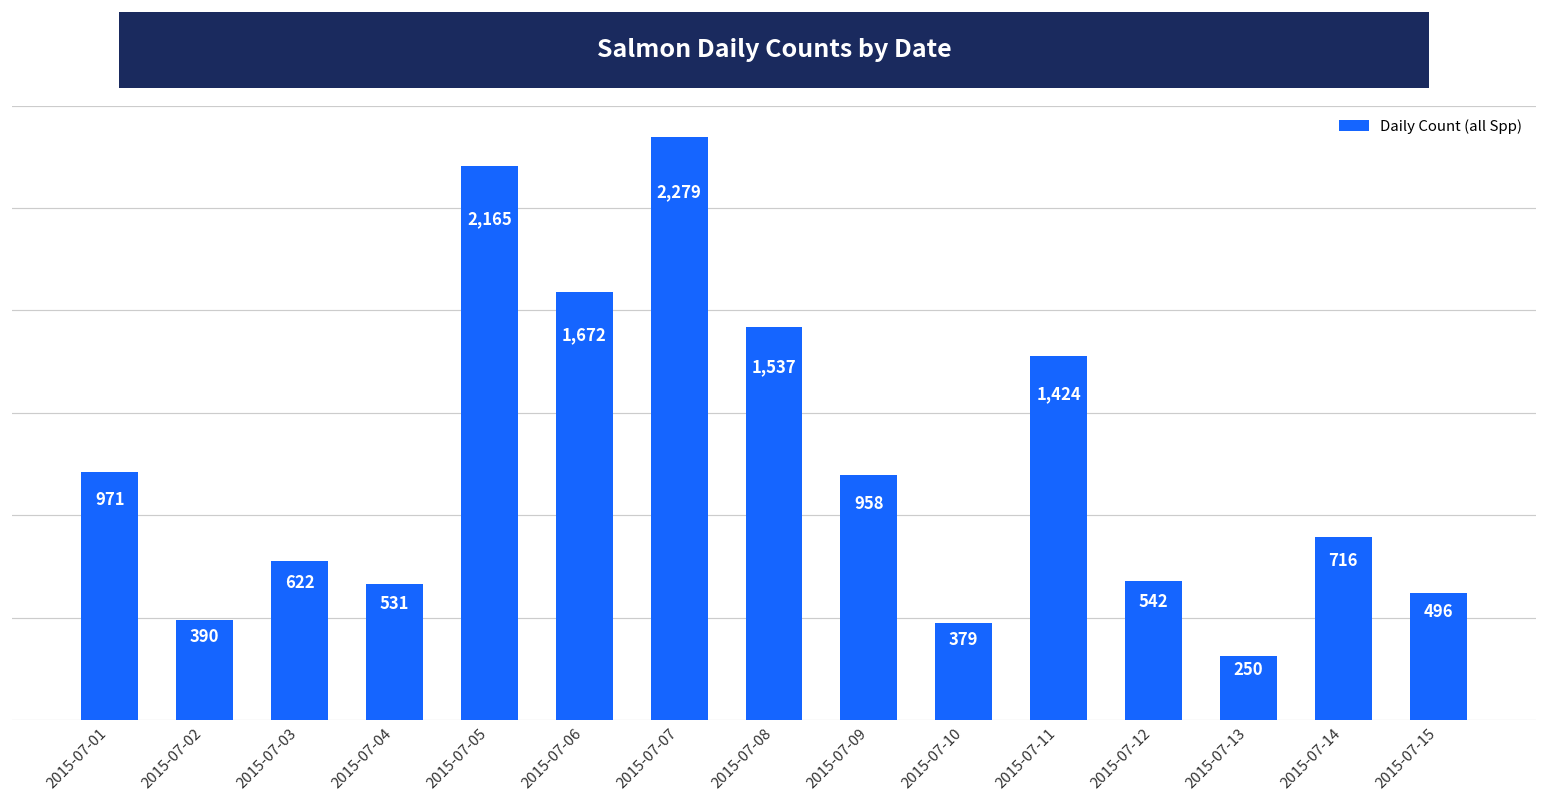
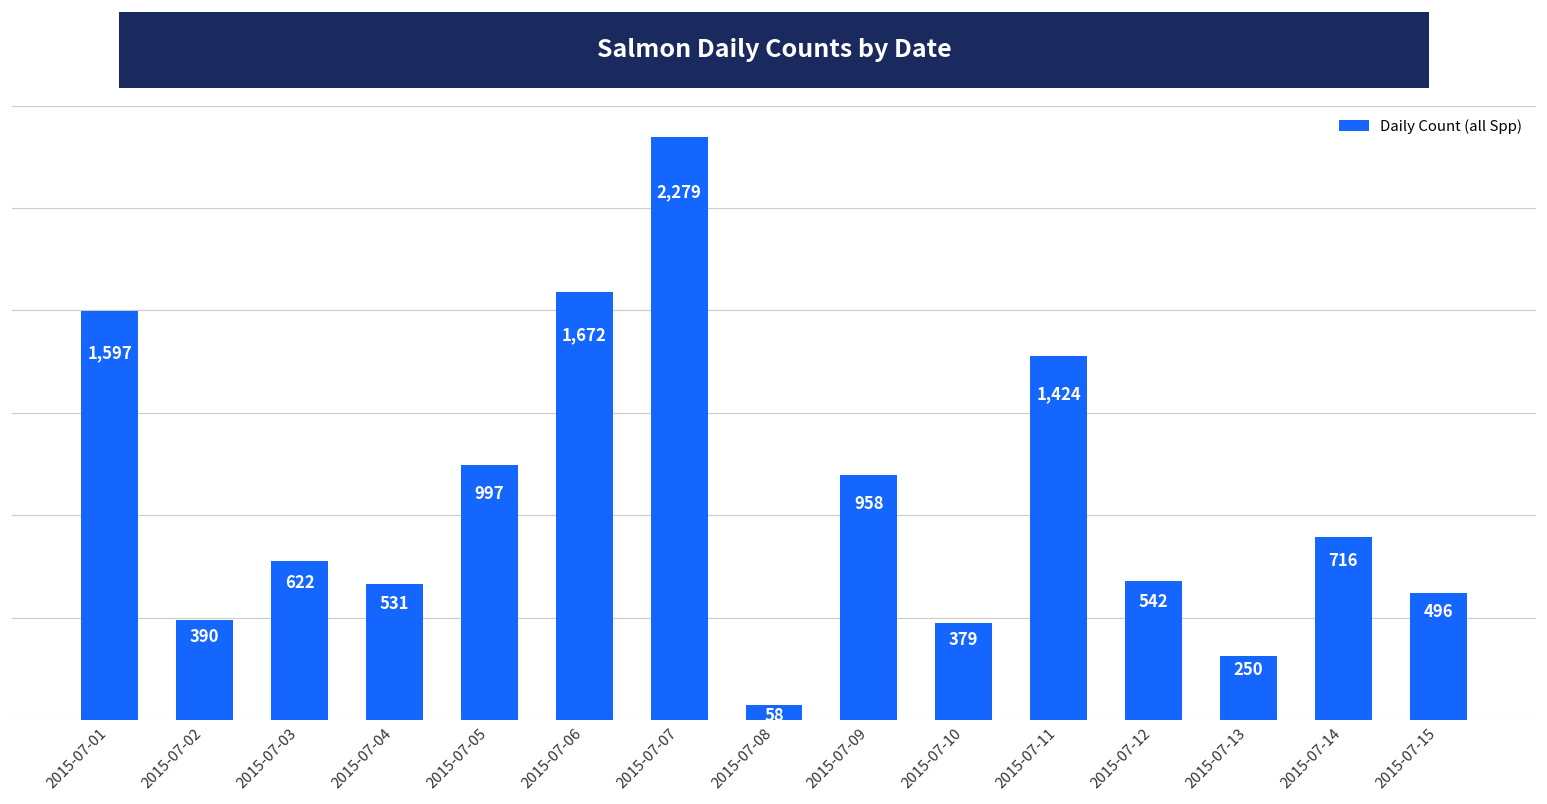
2015-07-01: 971 -> 1,597
2015-07-05: 2,165 -> 997
2015-07-08: 1,537 -> 58
